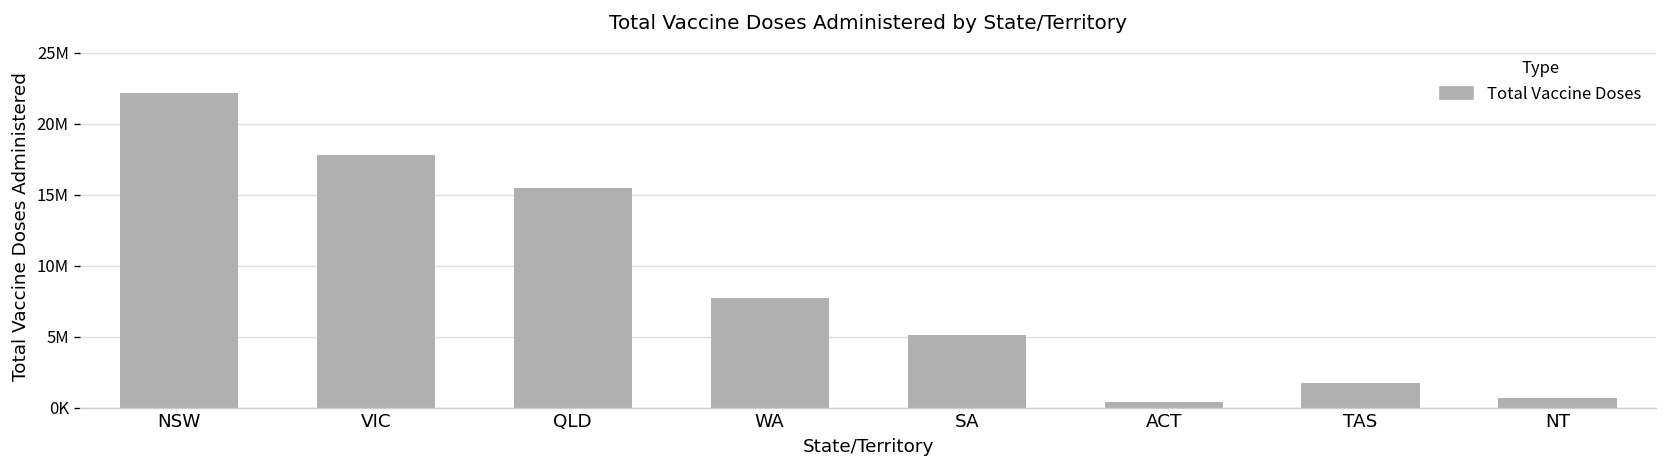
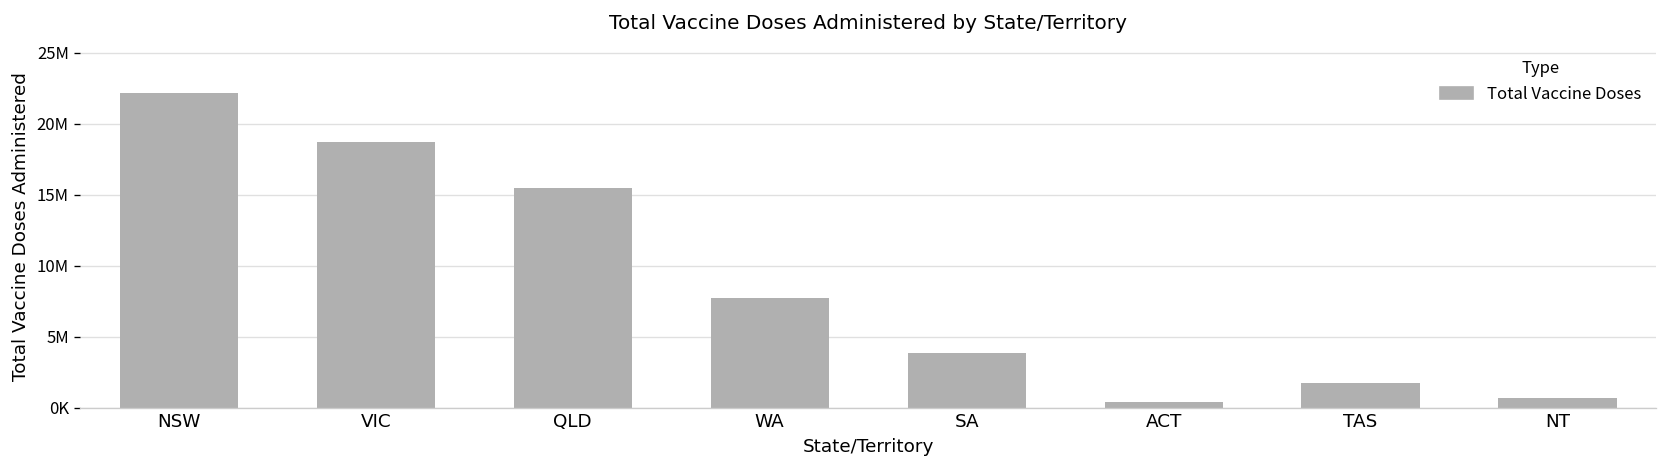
VIC: 17800000 -> 18700000
SA: 5100000 -> 3800000
